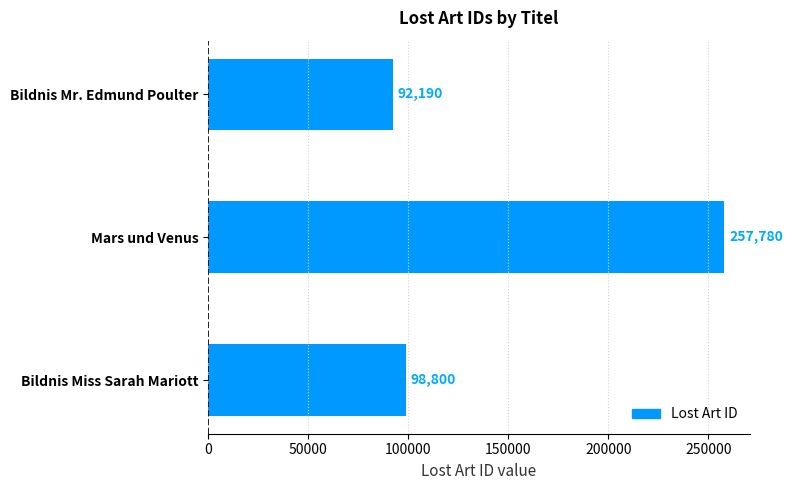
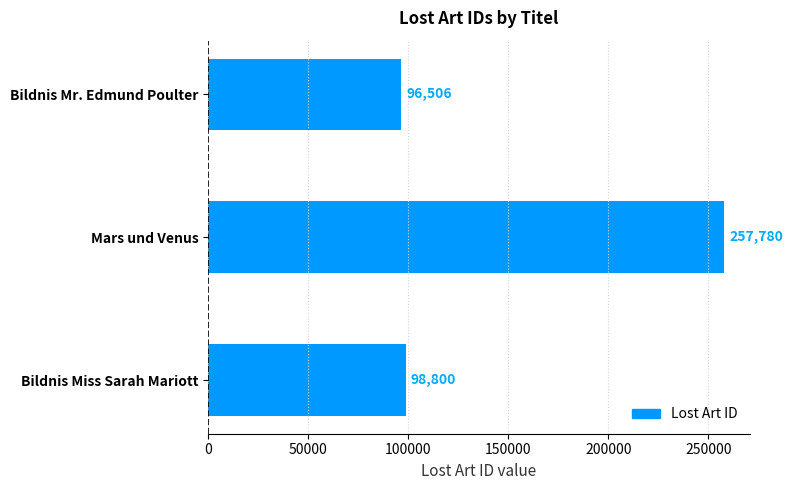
Bildnis Mr. Edmund Poulter: 92,190 -> 96,506
